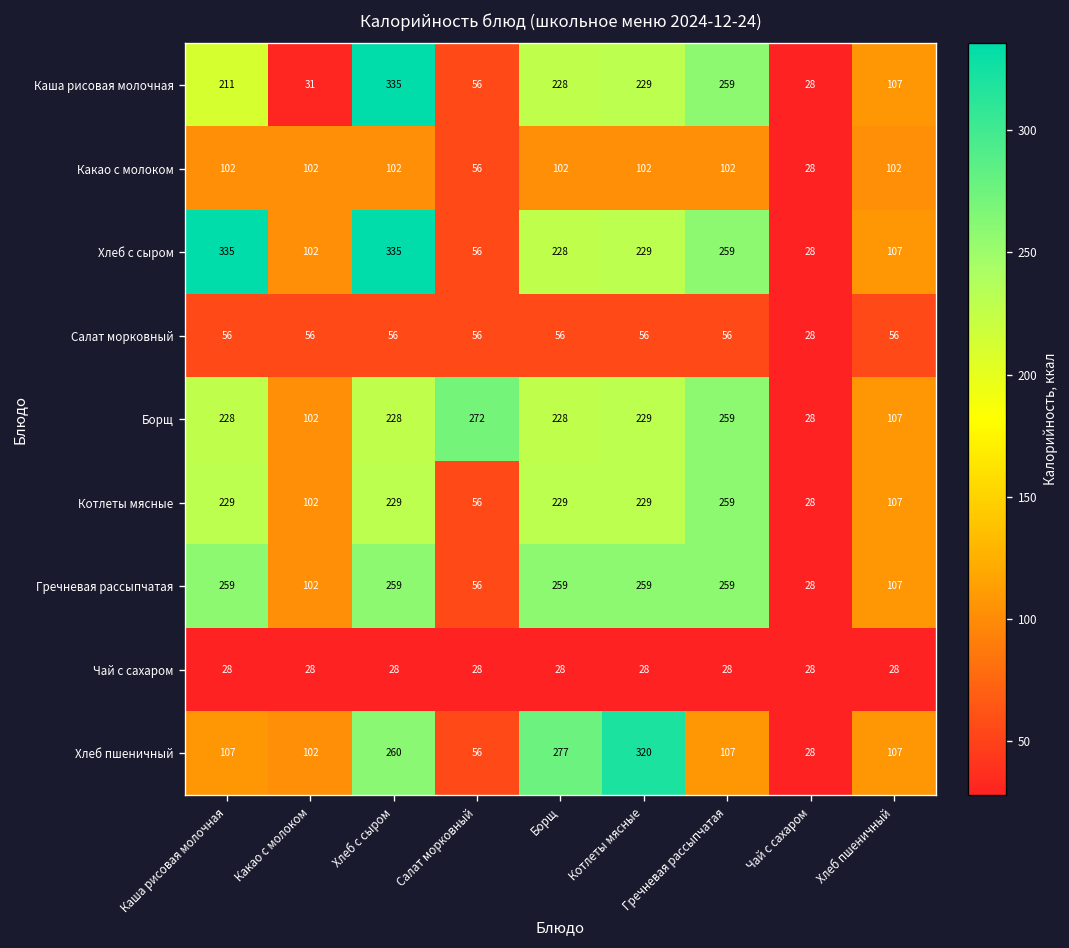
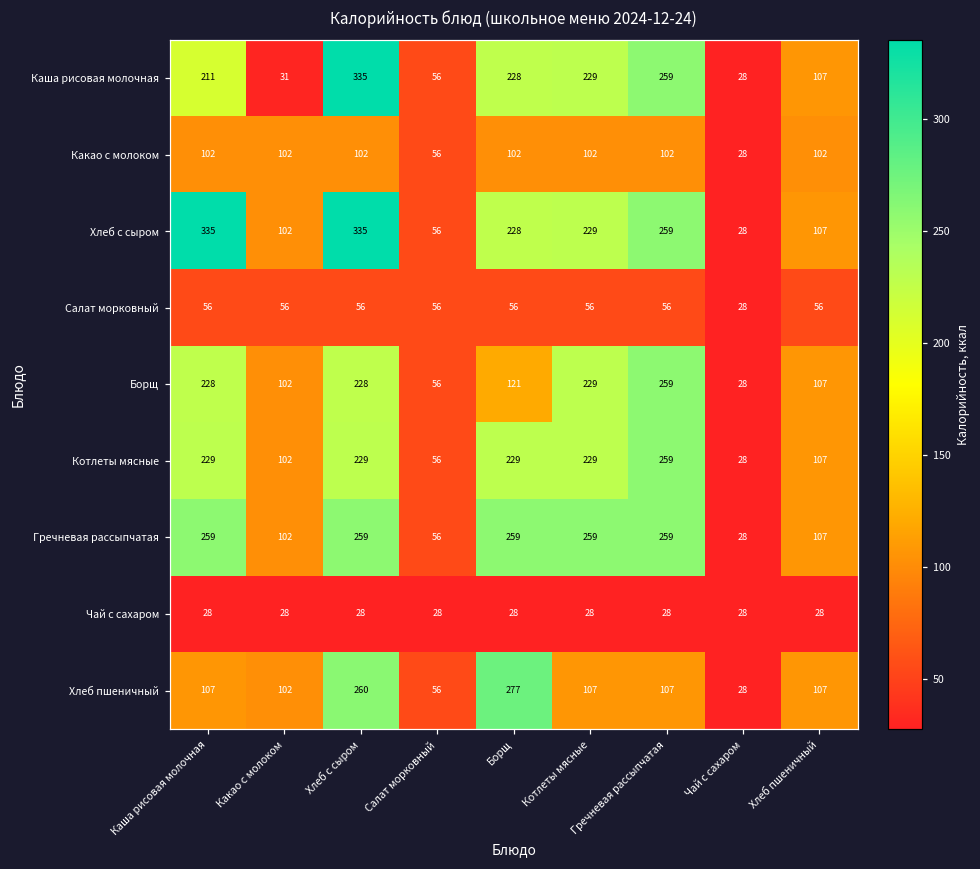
Борщ, Салат морковный: 272 -> 56
Борщ, Борщ: 228 -> 121
Хлеб пшеничный, Котлеты мясные: 320 -> 107
